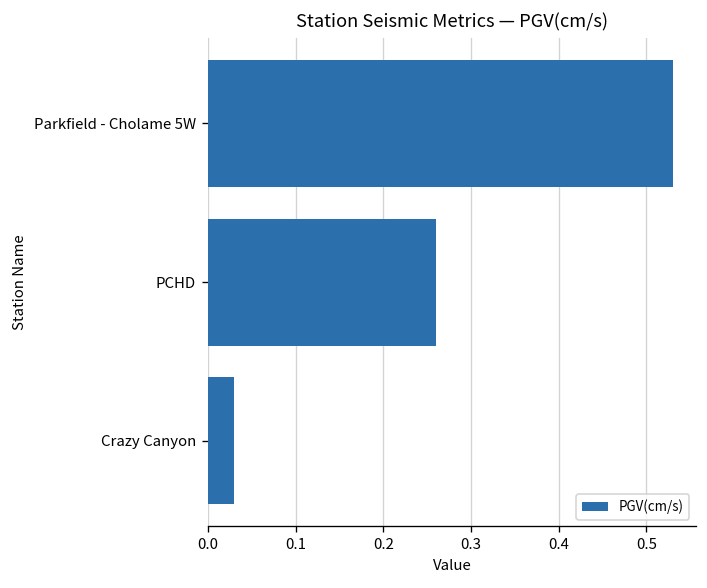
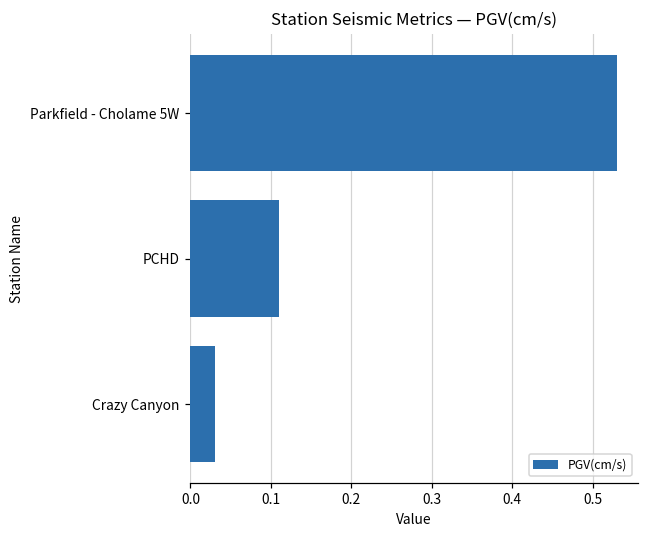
PCHD: 0.26 -> 0.11
